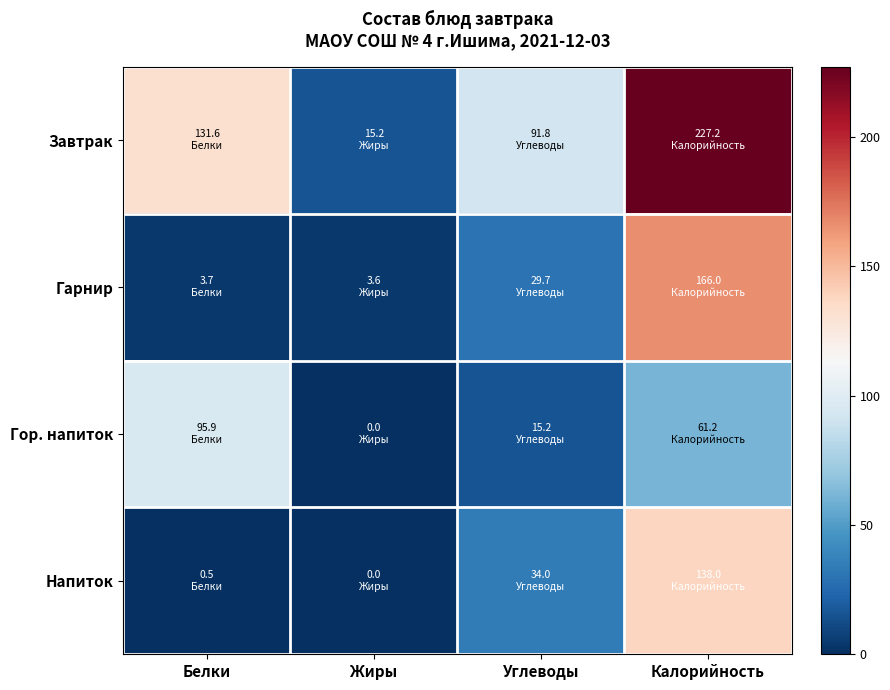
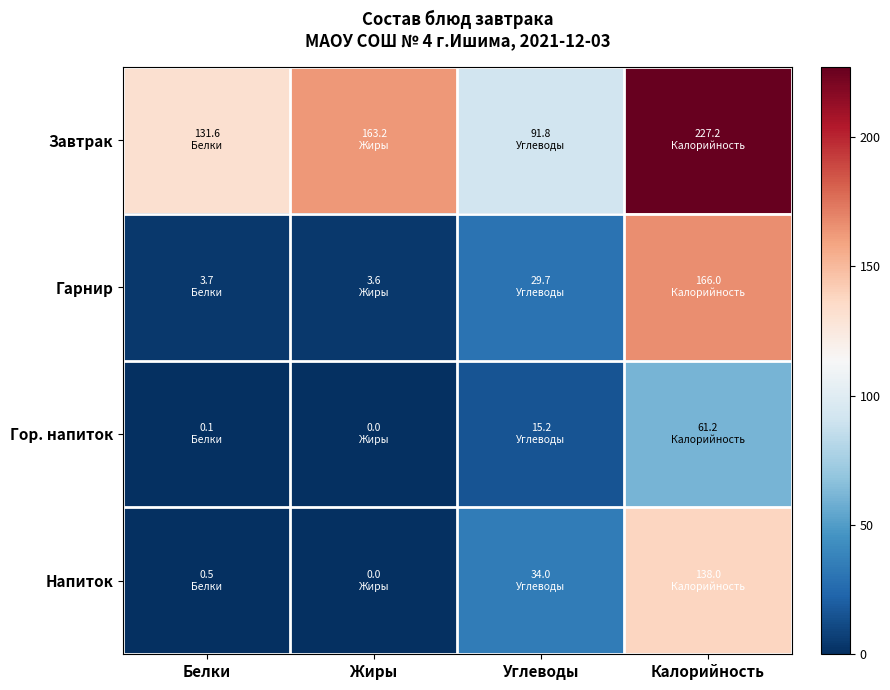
Завтрак, Жиры: 15.2 -> 163.2
Гор. напиток, Белки: 95.9 -> 0.1
